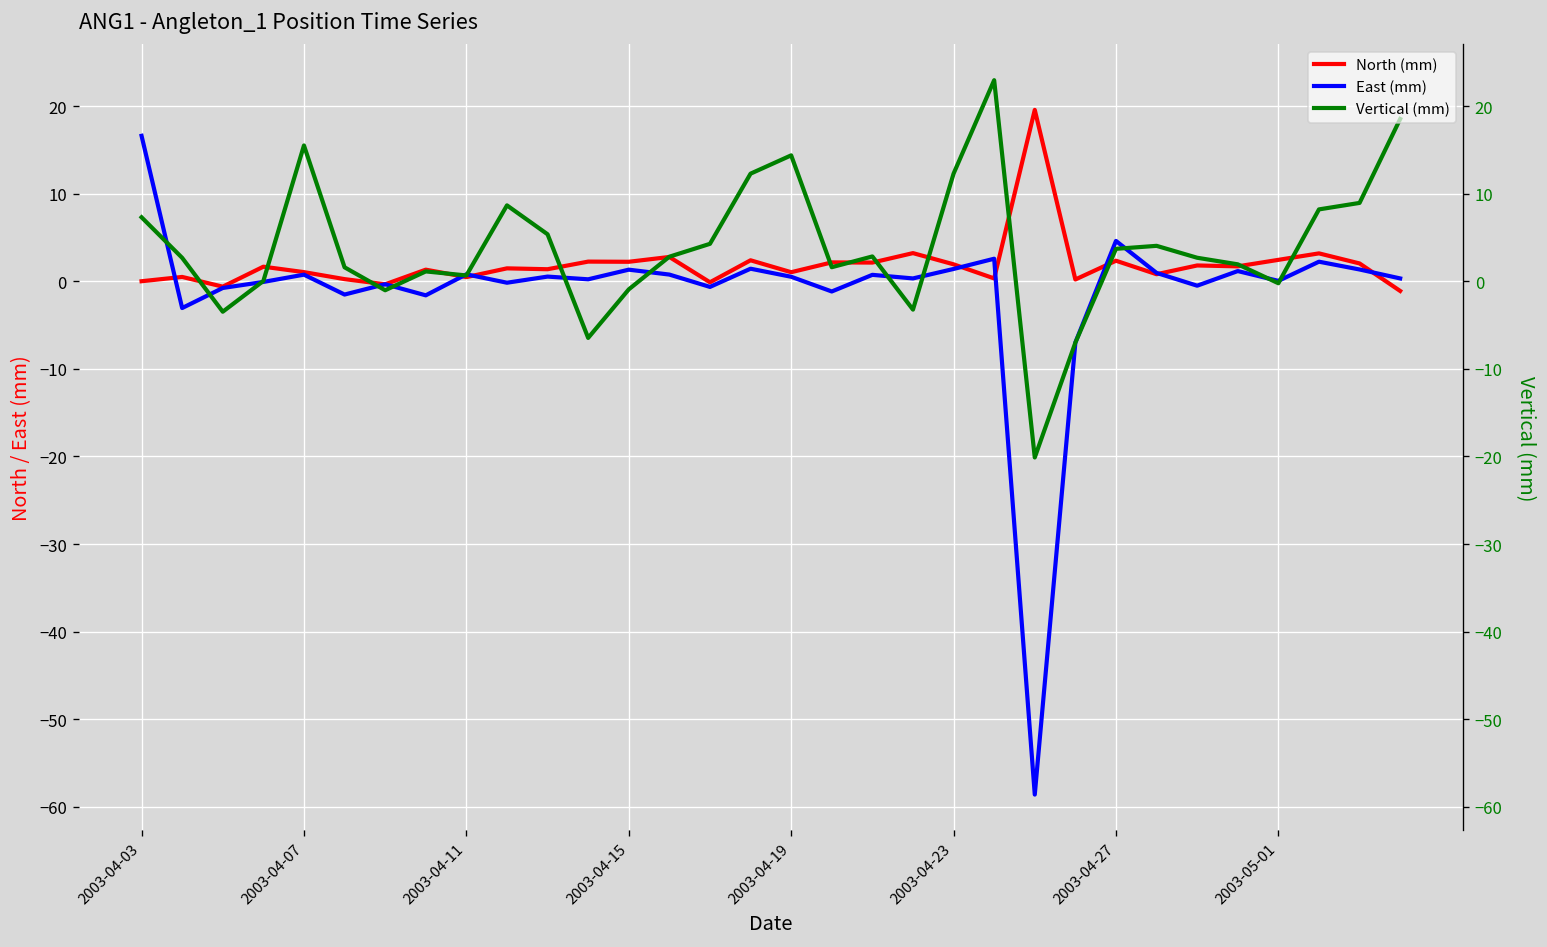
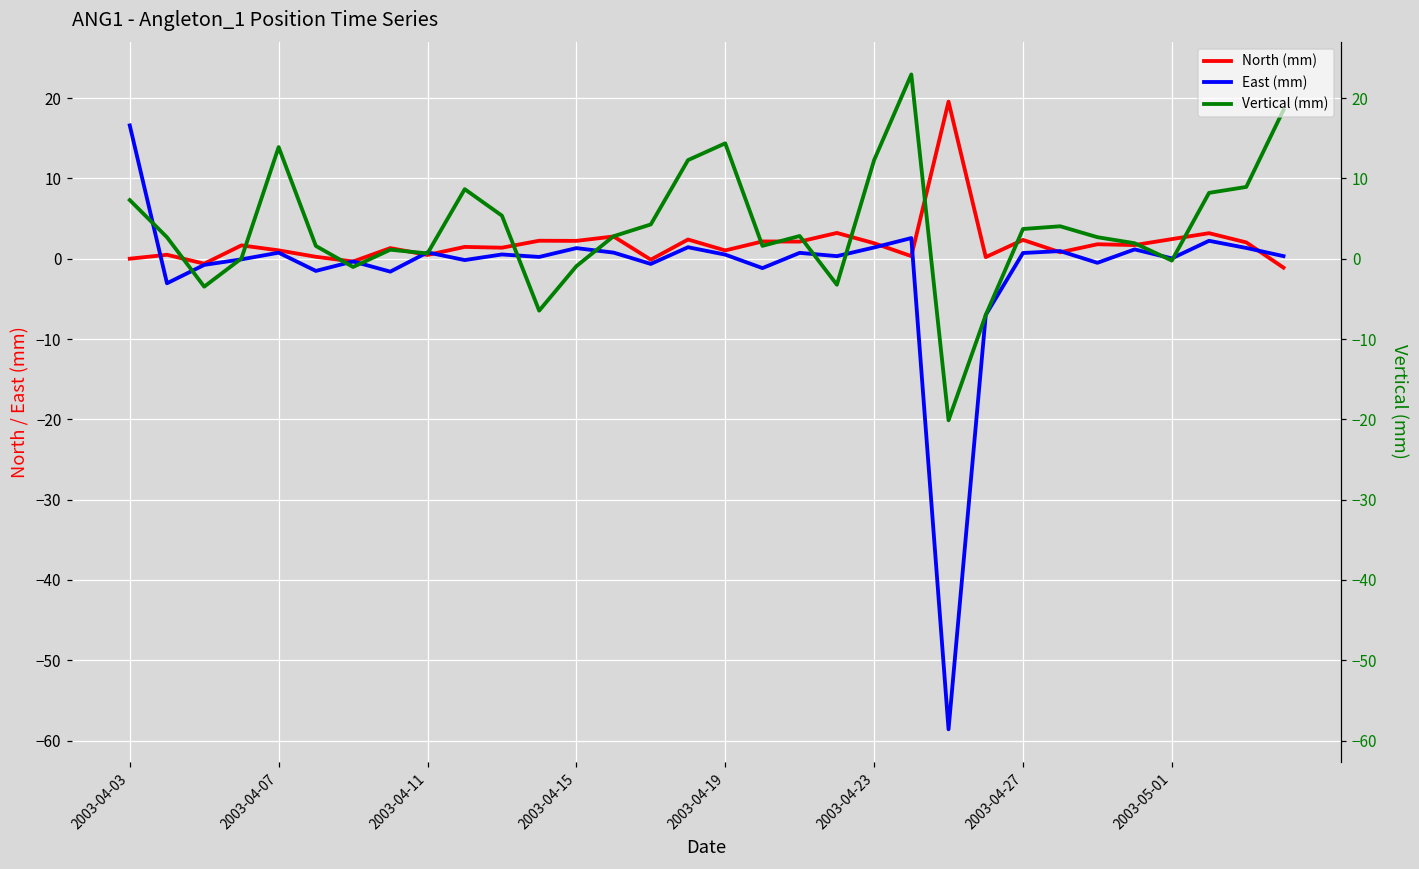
Vertical (mm), 2003-04-07: 16 -> 14
East (mm), 2003-04-27: 5 -> 1
